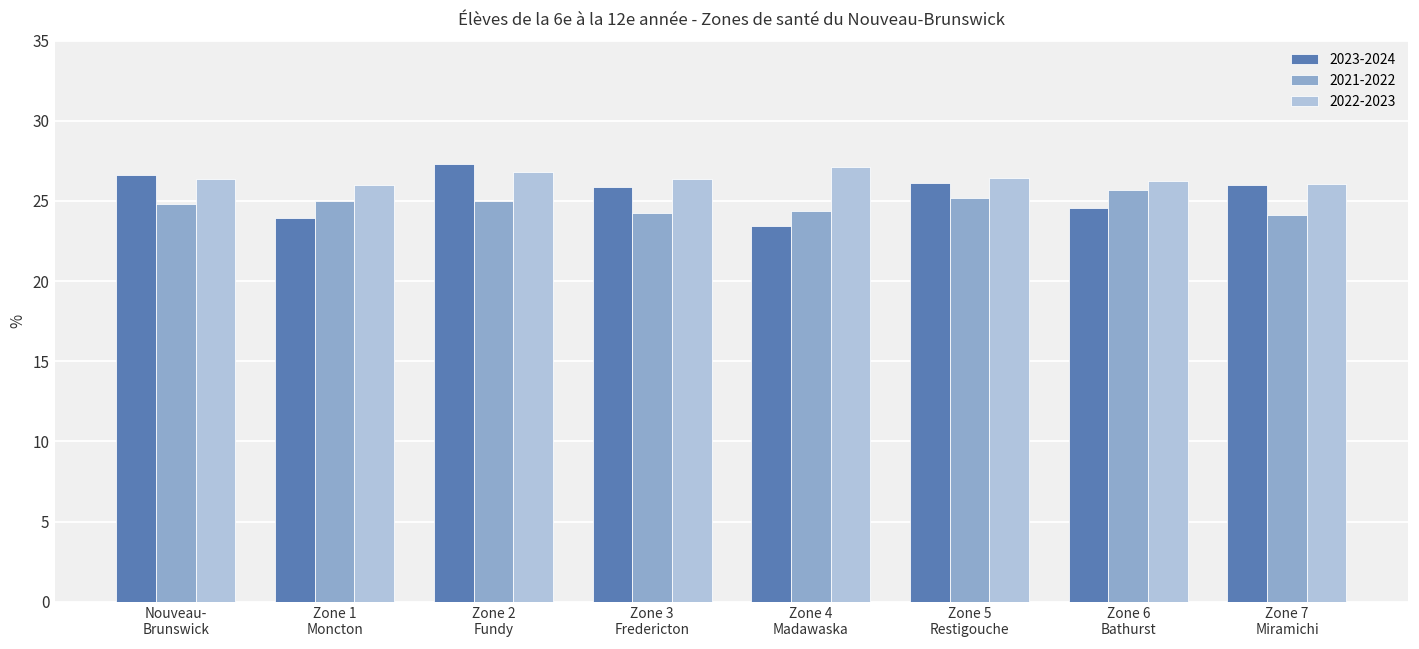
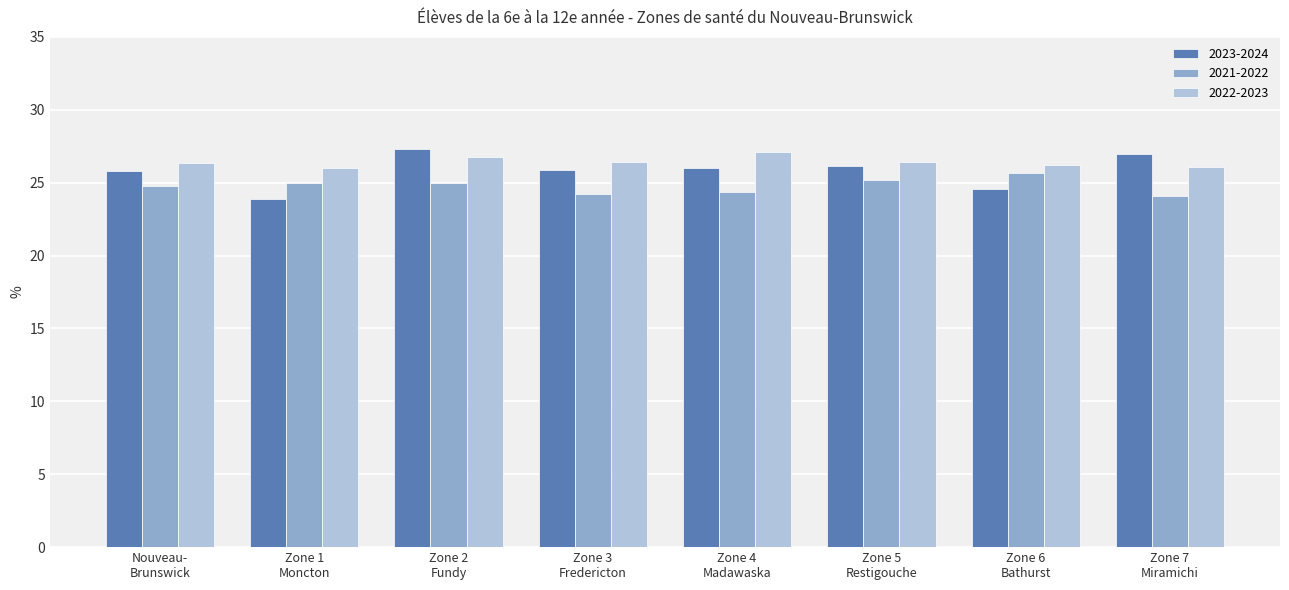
2023-2024, Nouveau- Brunswick: 26.6 -> 25.8
2023-2024, Zone 4 Madawaska: 23.5 -> 26.0
2023-2024, Zone 7 Miramichi: 26.0 -> 26.9
